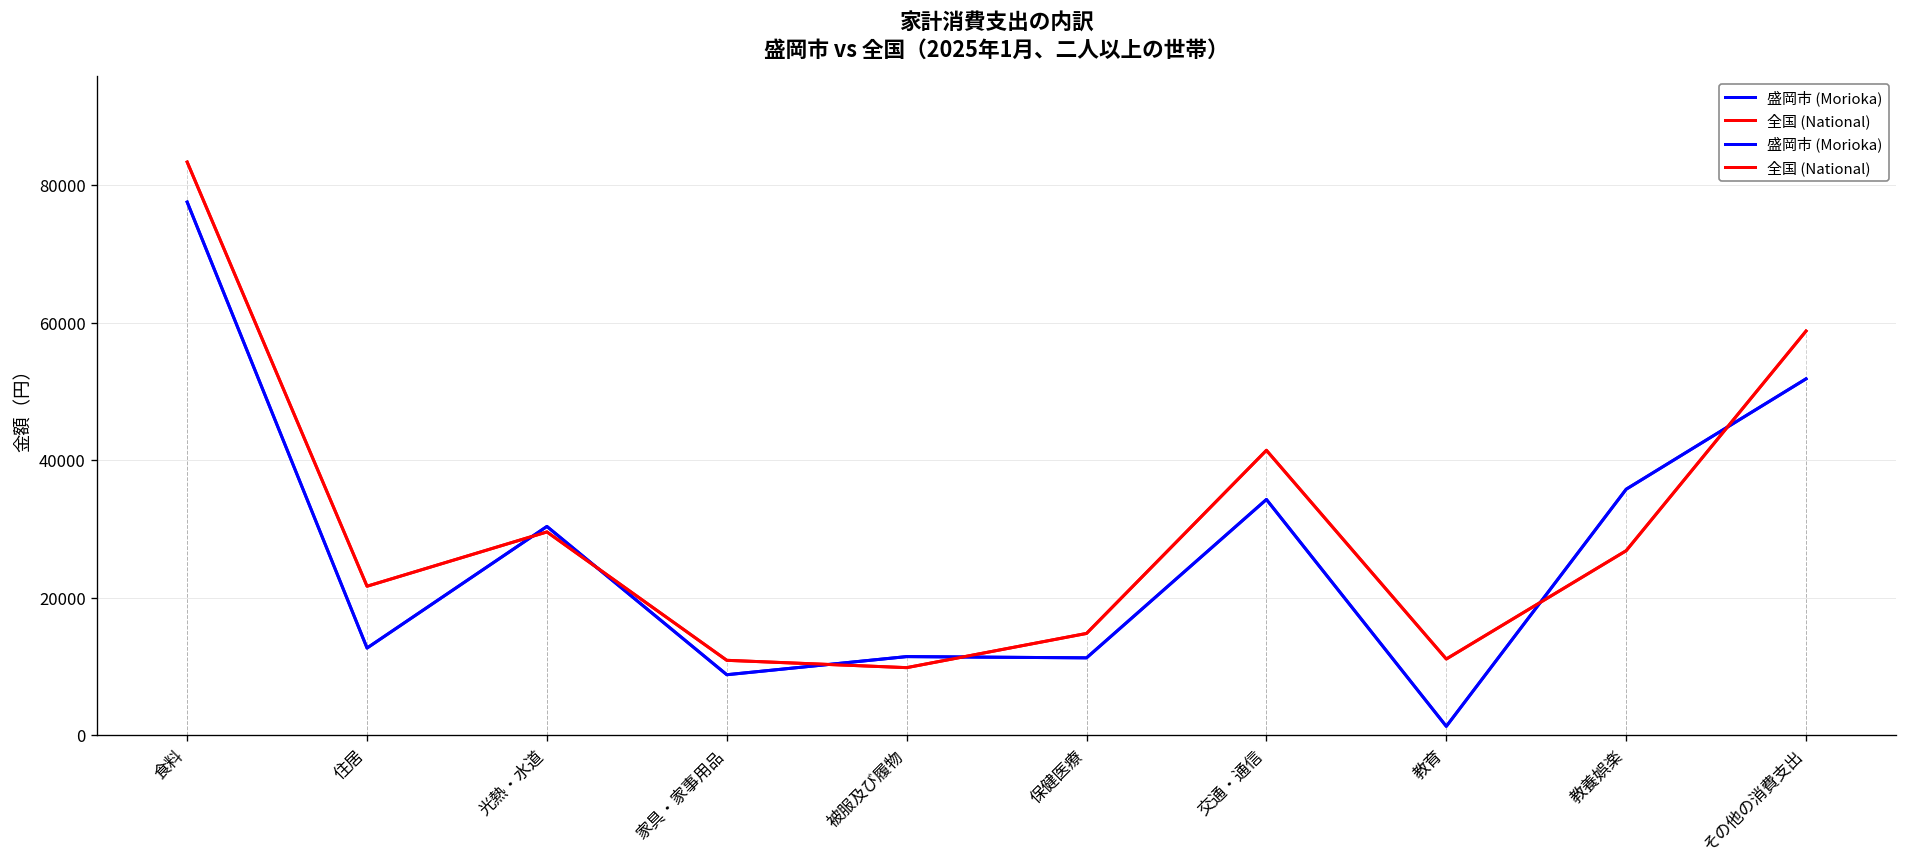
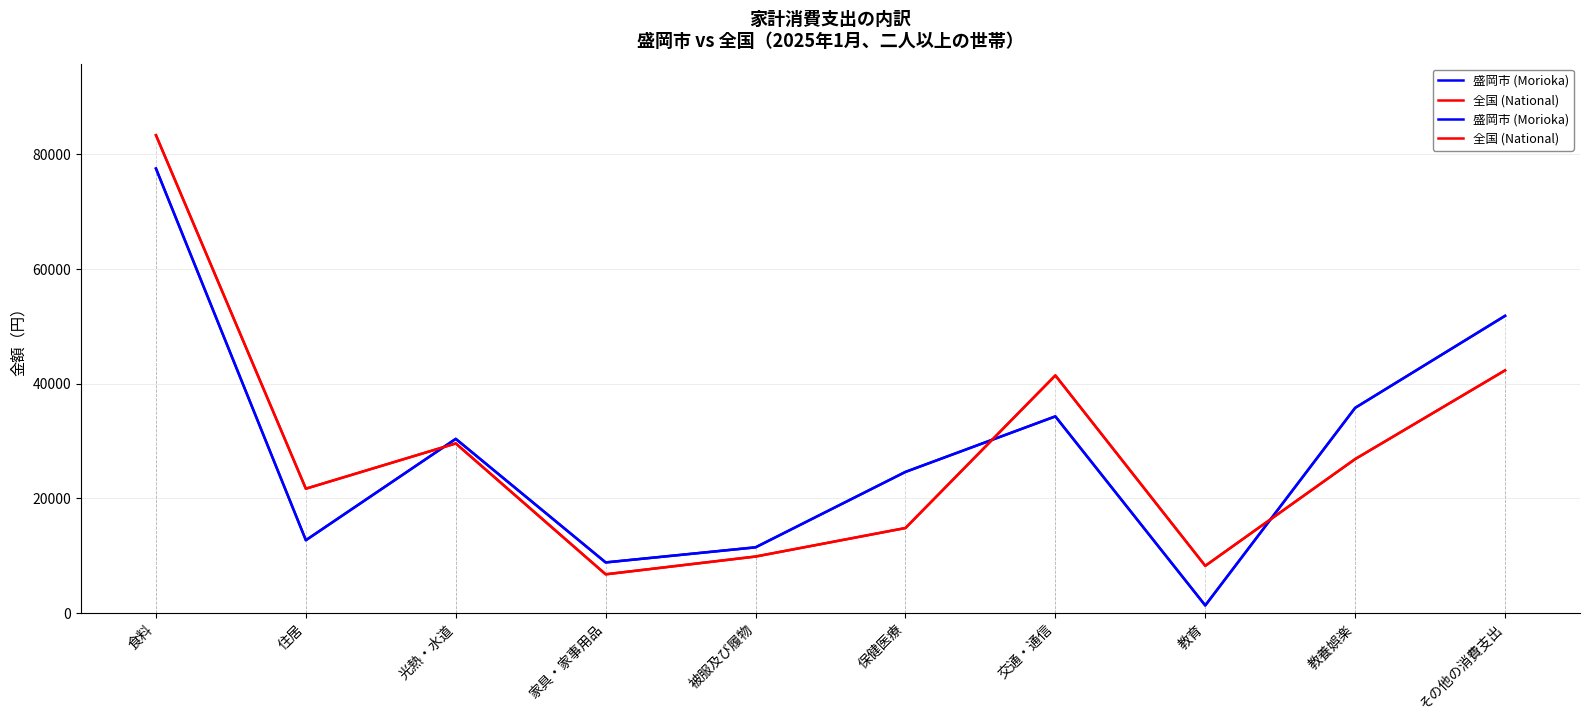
全国 (National), 家具・家事用品: 11000 -> 7000
盛岡市 (Morioka), 保健医療: 11000 -> 25000
全国 (National), 教育: 11000 -> 8000
全国 (National), その他の消費支出: 59000 -> 42000
